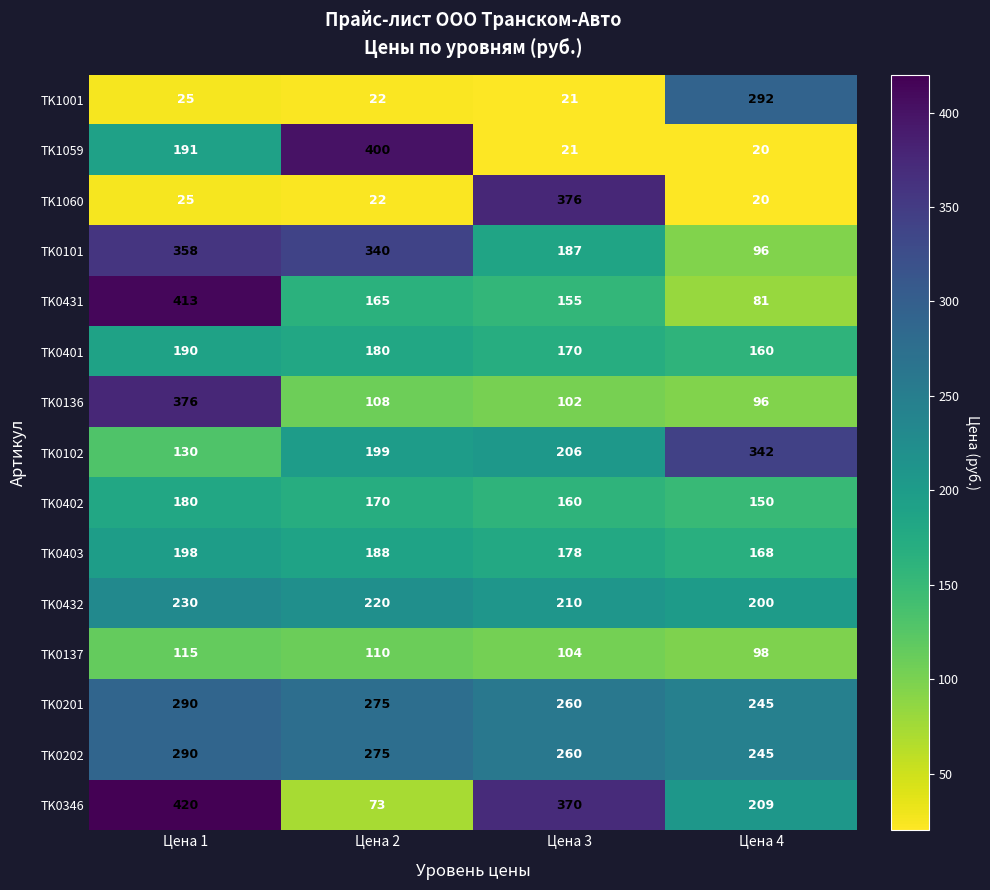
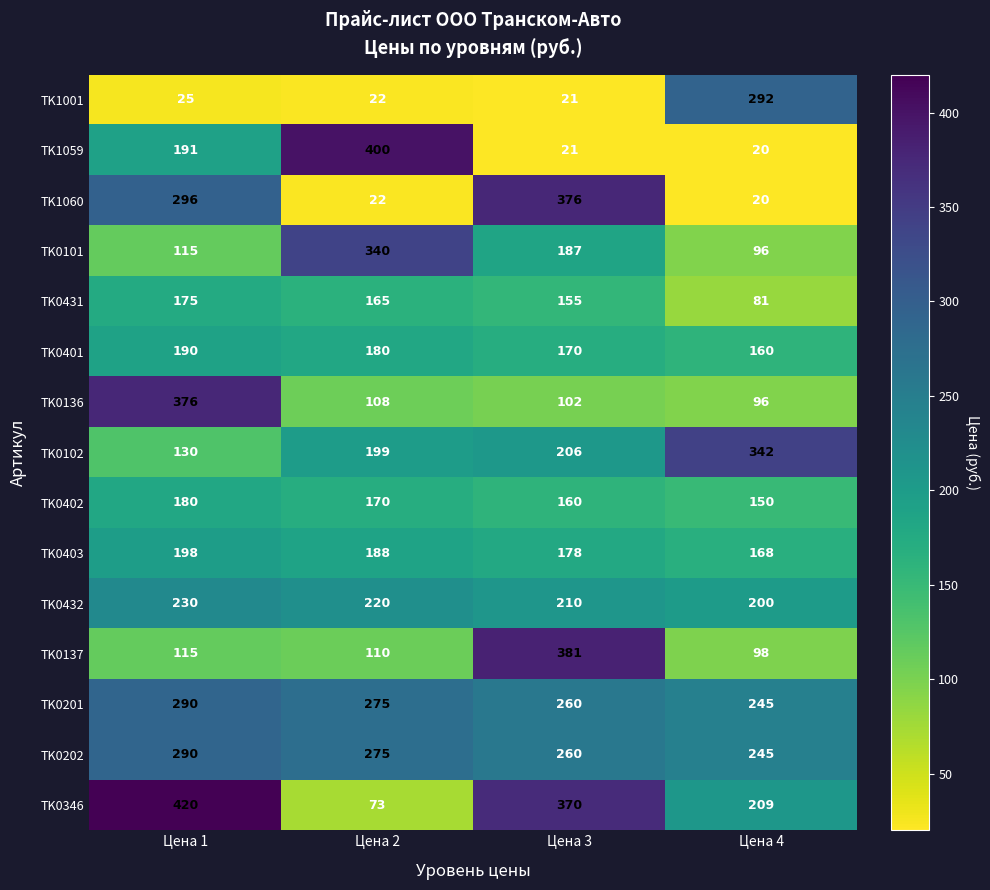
TK1060, Цена 1: 25 -> 296
TK0101, Цена 1: 358 -> 115
TK0431, Цена 1: 413 -> 175
TK0137, Цена 3: 104 -> 381
